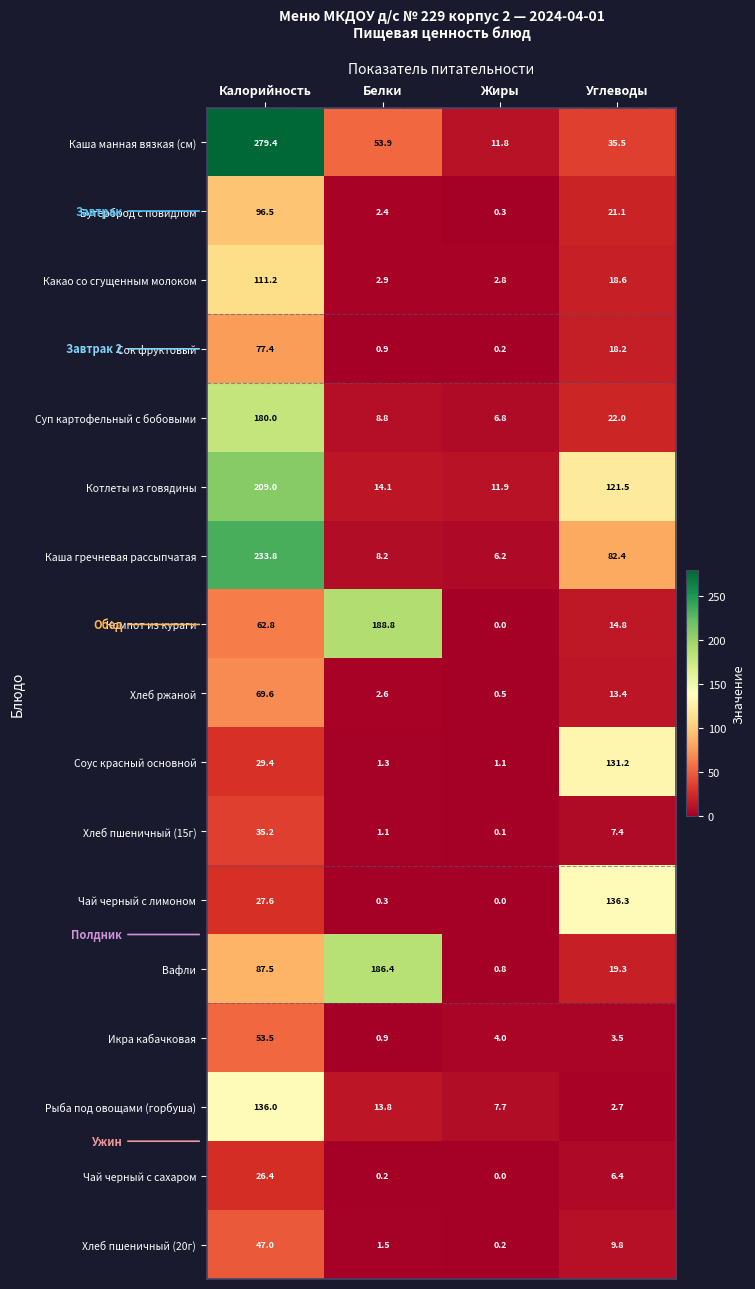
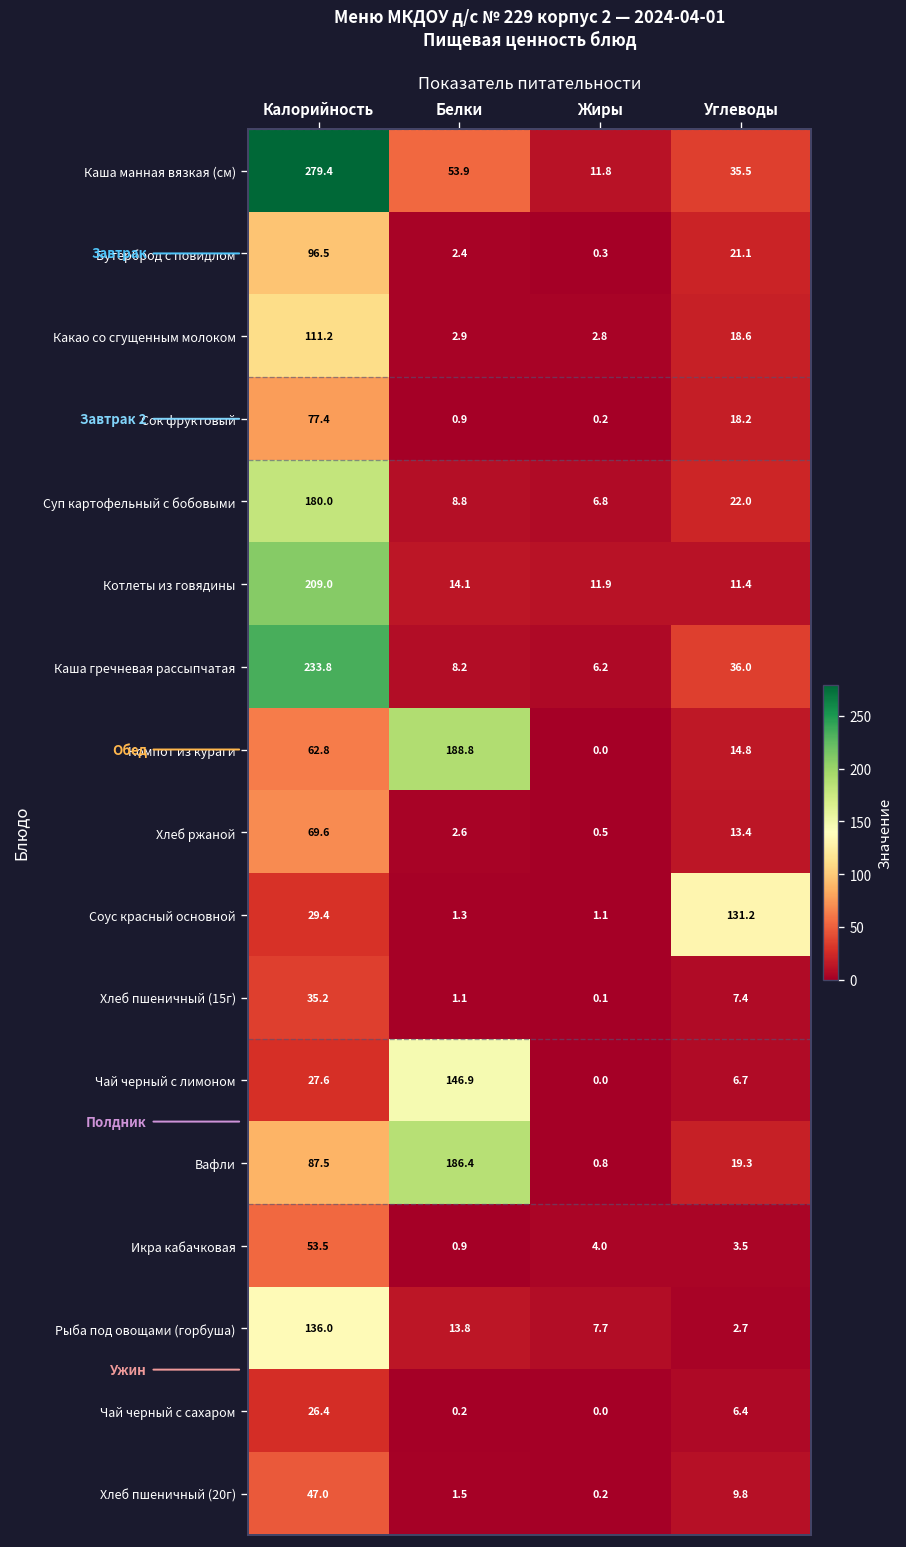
Котлеты из говядины, Углеводы: 121.5 -> 11.4
Каша гречневая рассыпчатая, Углеводы: 82.4 -> 36.0
Чай черный с лимоном, Белки: 0.3 -> 146.9
Чай черный с лимоном, Углеводы: 136.3 -> 6.7
